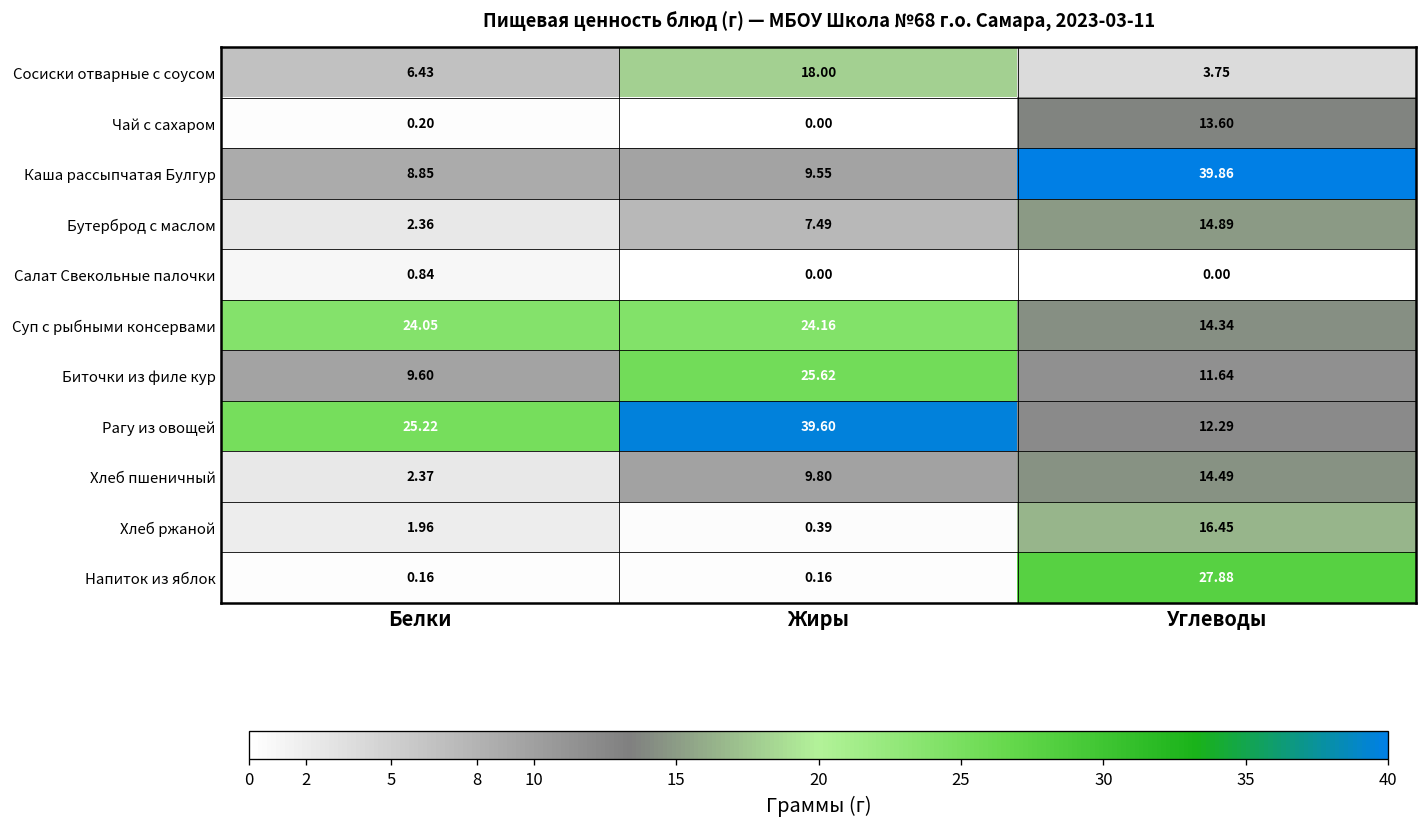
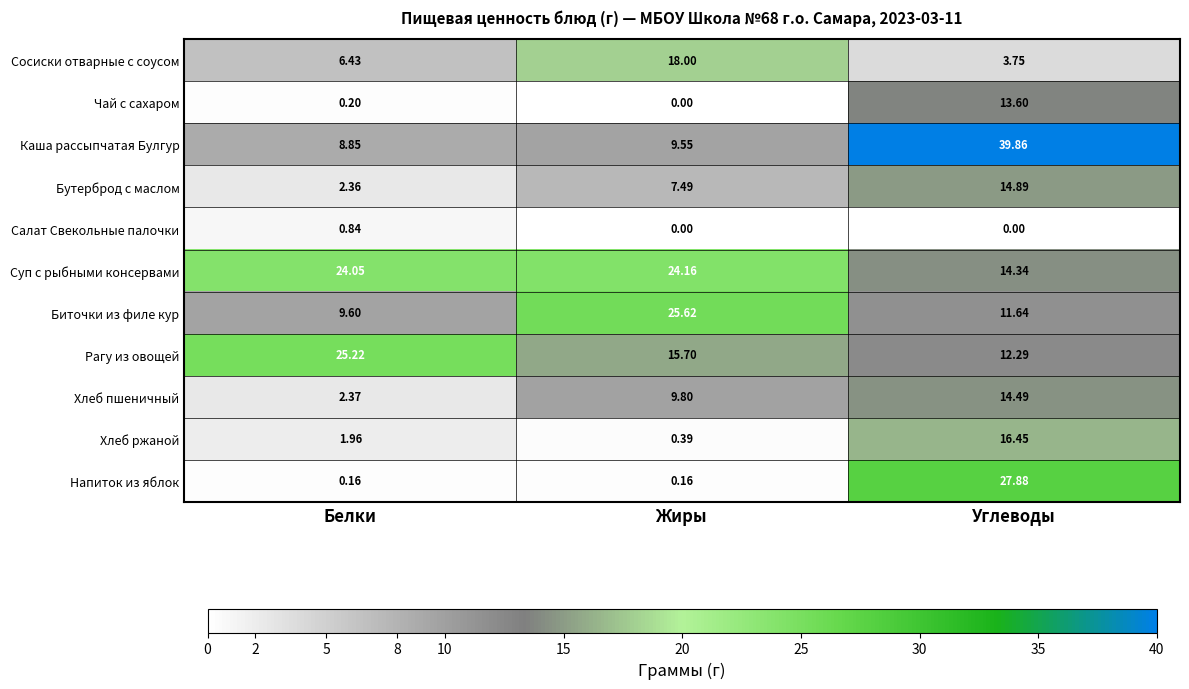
Рагу из овощей, Жиры: 39.60 -> 15.70
